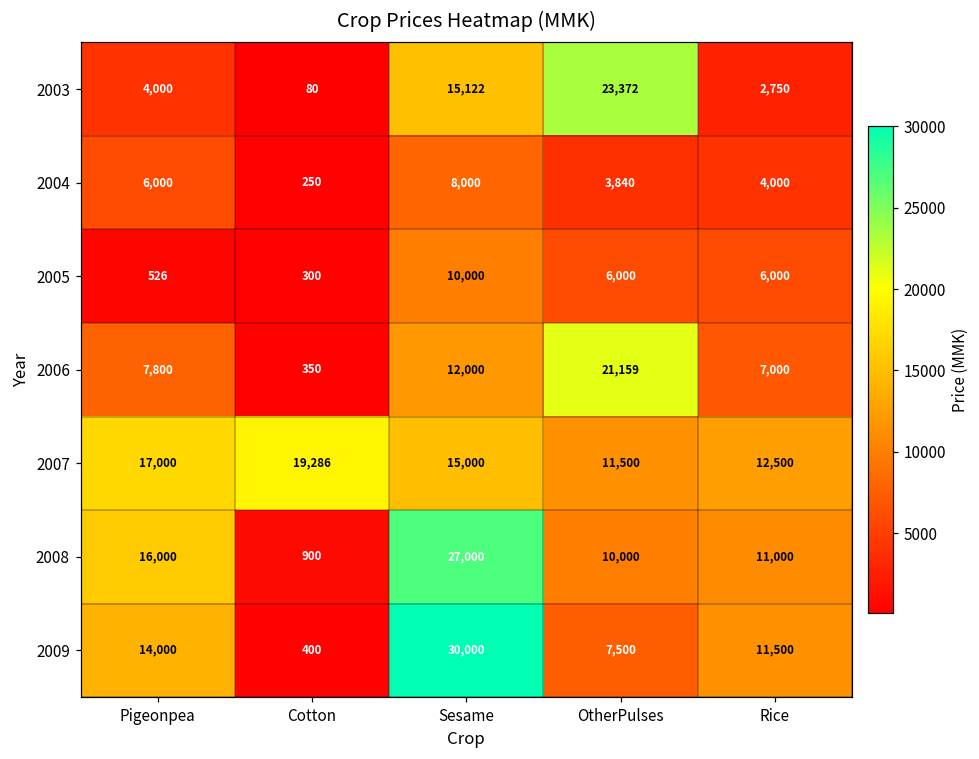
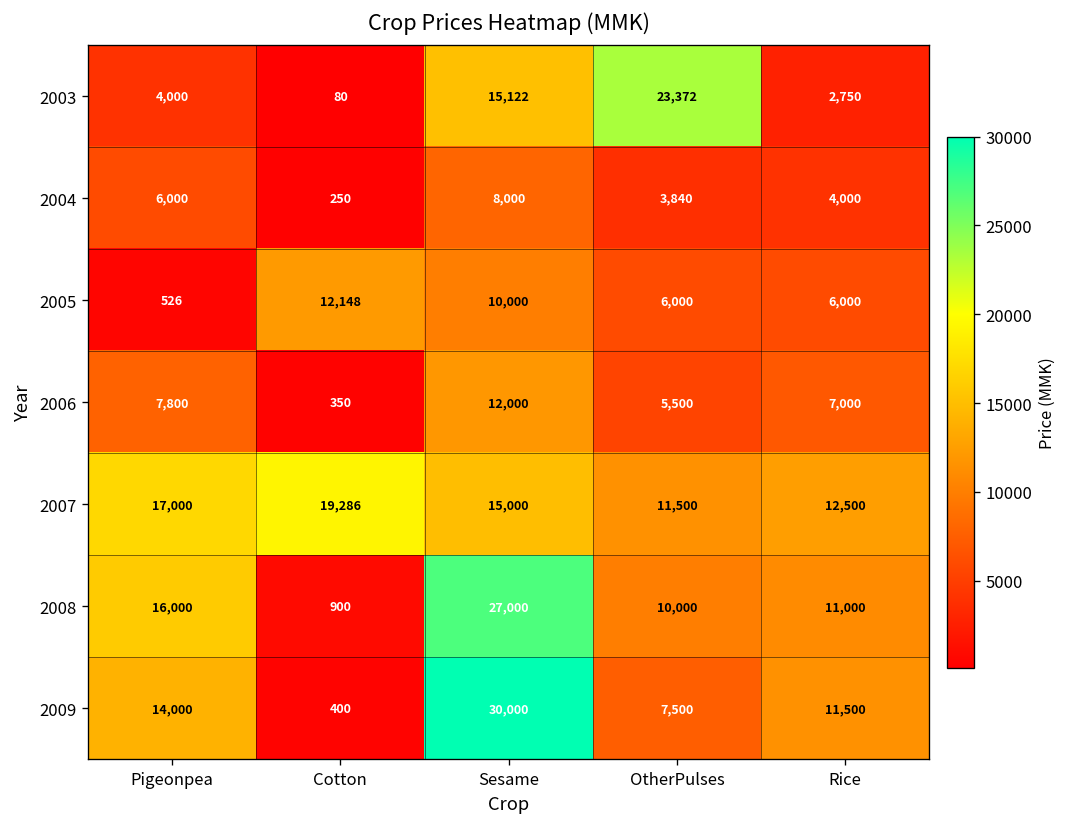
2005, Cotton: 300 -> 12,148
2006, OtherPulses: 21,159 -> 5,500
